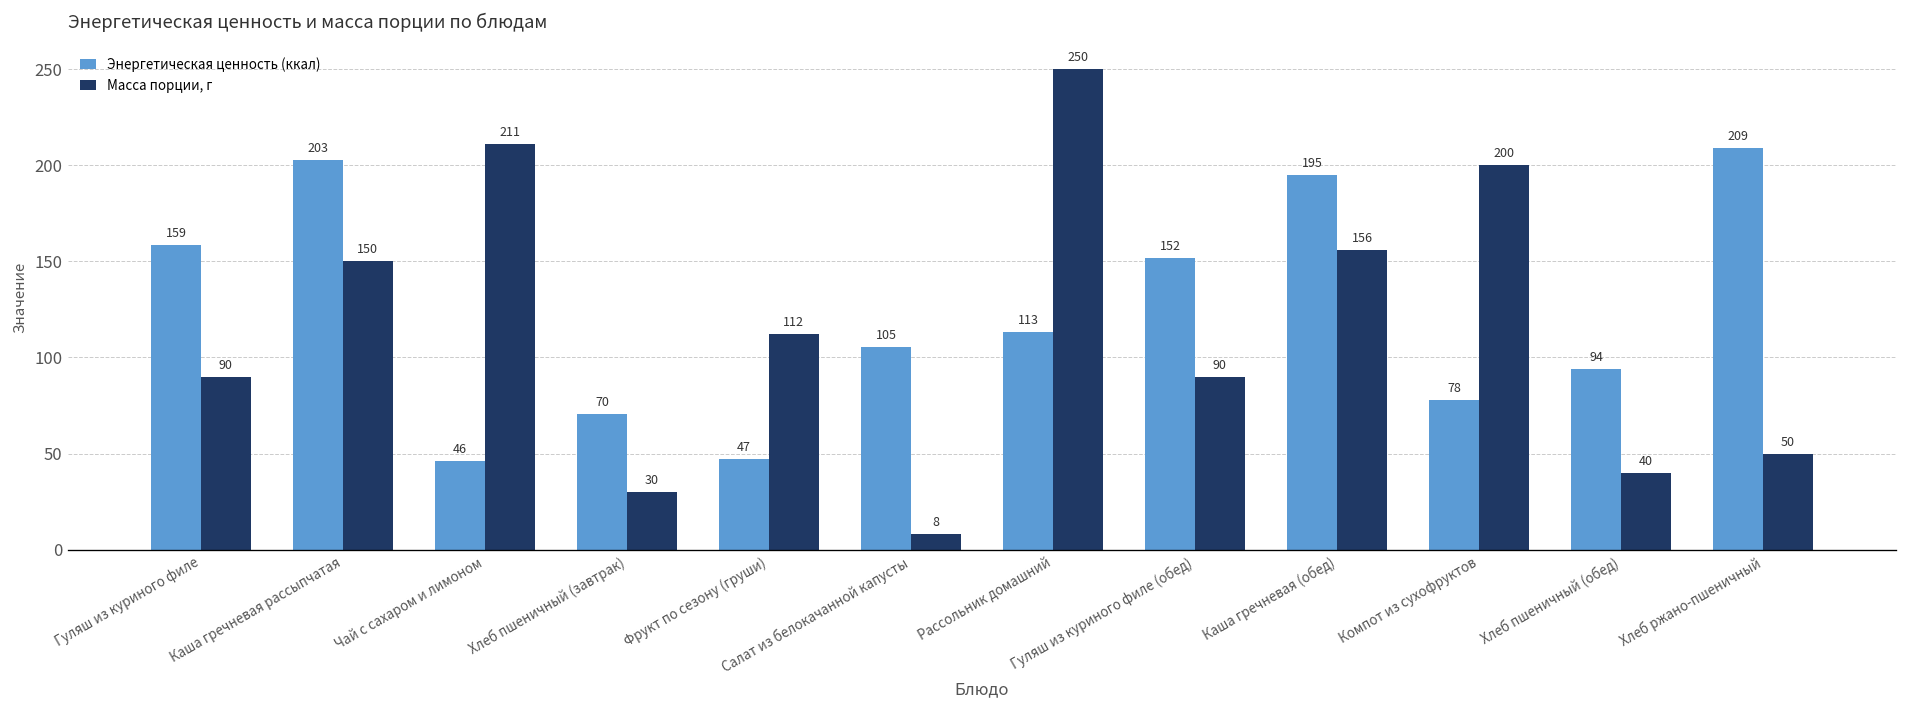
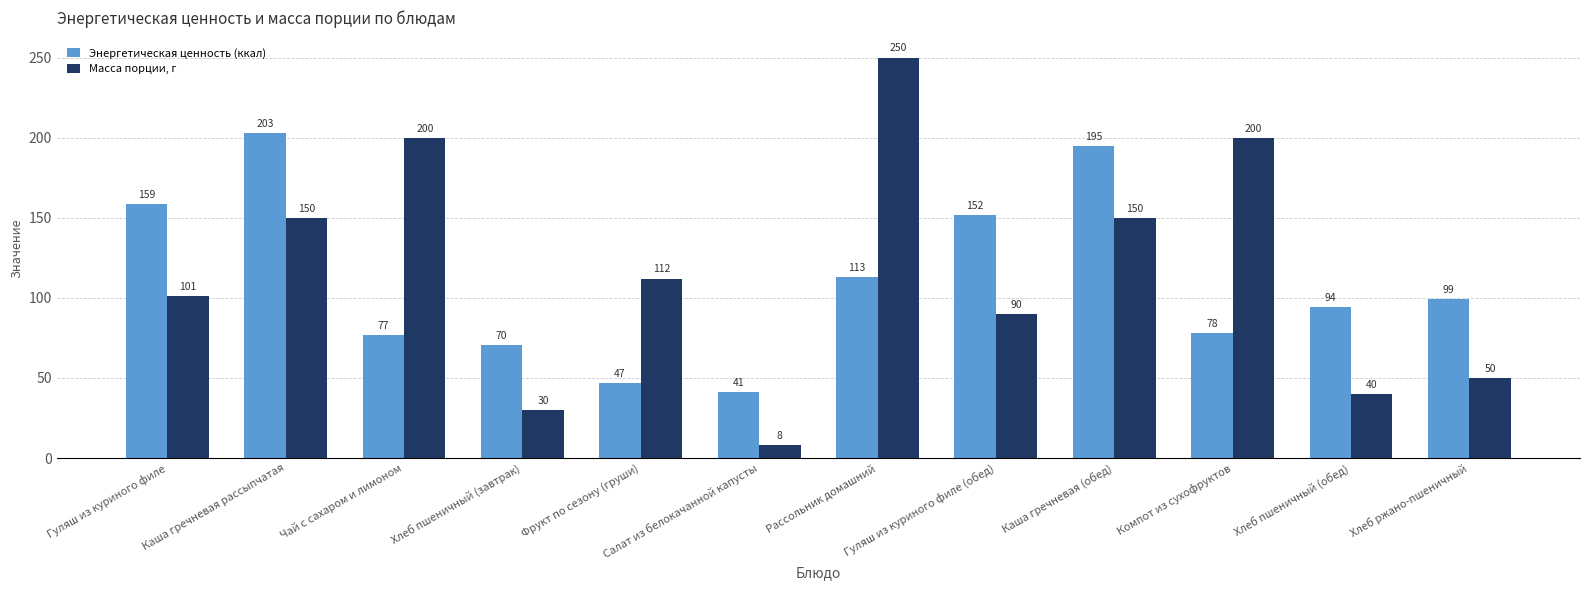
Масса порции, г, Гуляш из куриного филе: 90 -> 101
Энергетическая ценность (ккал), Чай с сахаром и лимоном: 46 -> 77
Масса порции, г, Чай с сахаром и лимоном: 211 -> 200
Энергетическая ценность (ккал), Салат из белокачанной капусты: 105 -> 41
Масса порции, г, Каша гречневая (обед): 156 -> 150
Энергетическая ценность (ккал), Хлеб ржано-пшеничный: 209 -> 99
